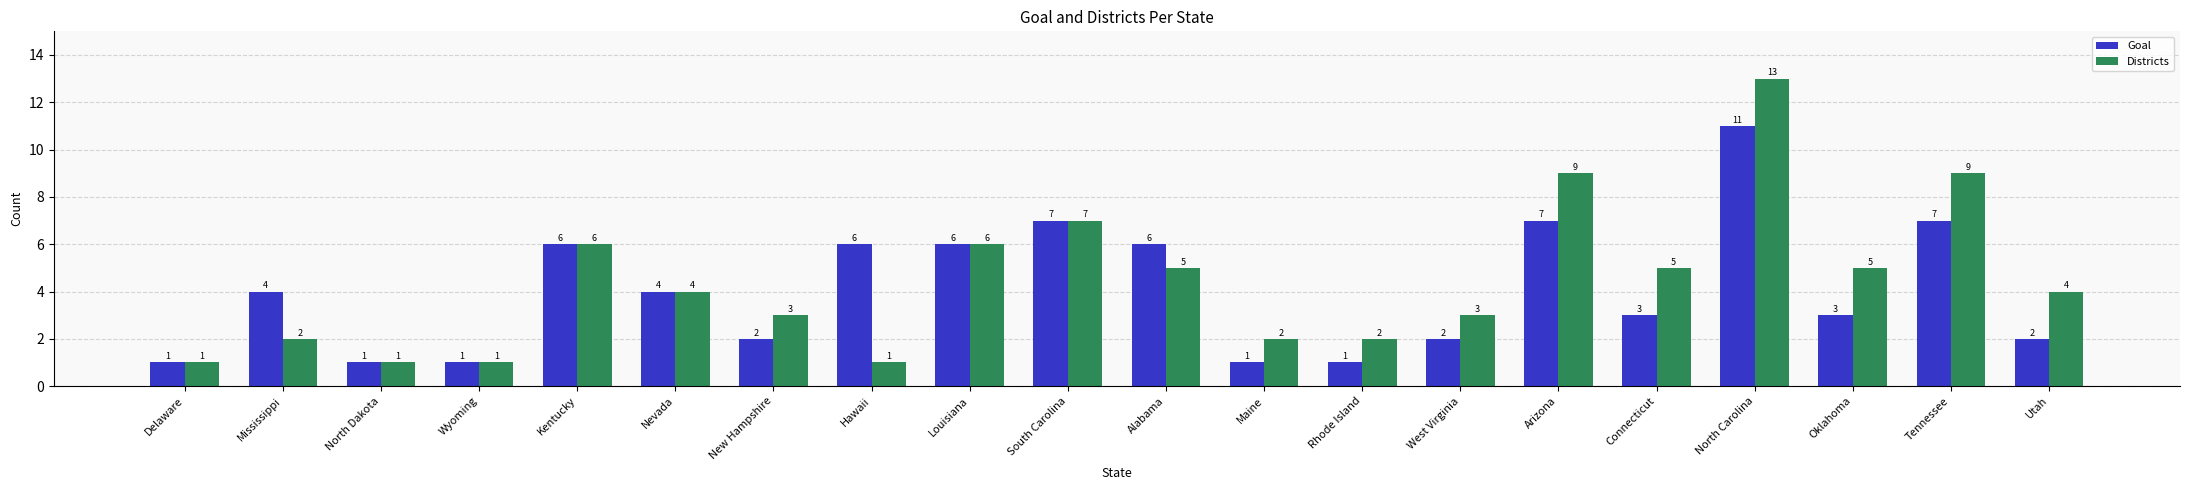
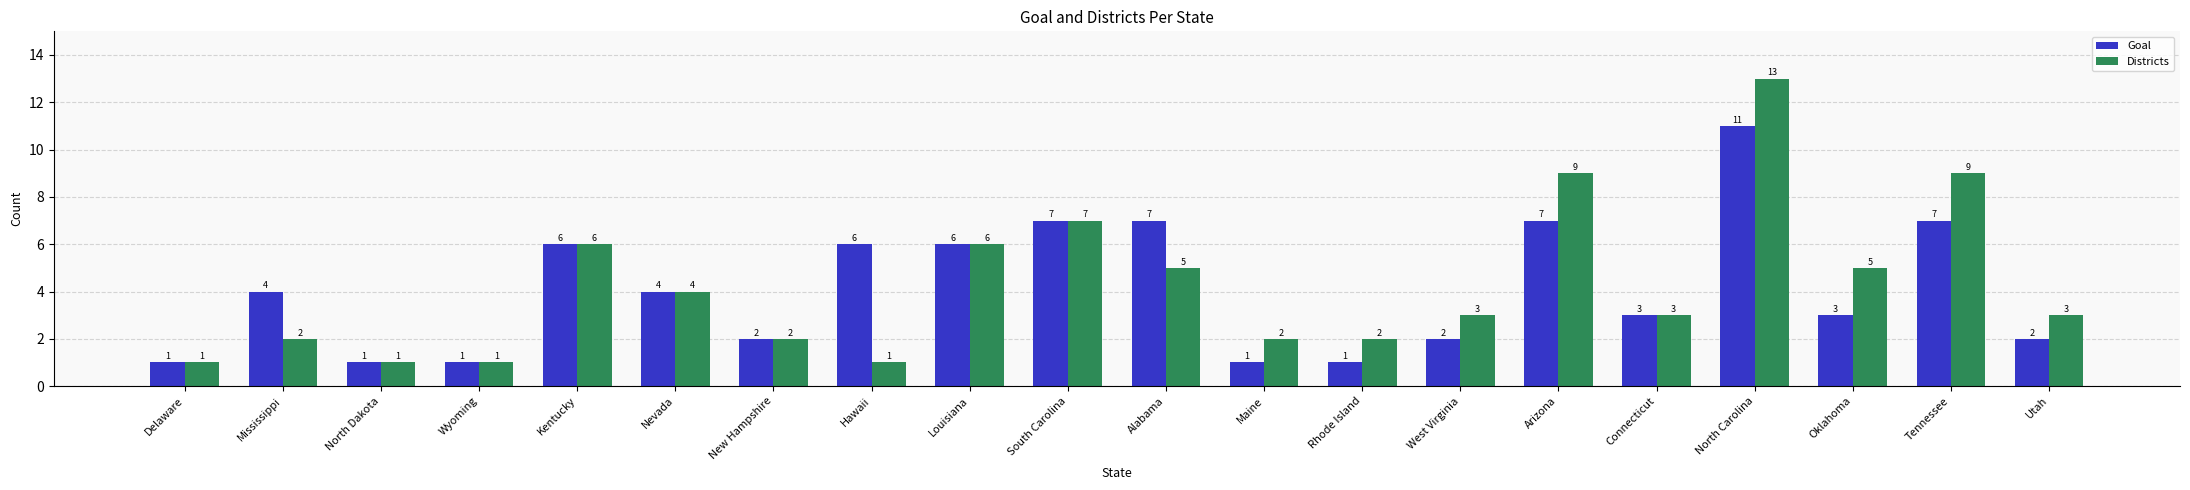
Districts, New Hampshire: 3 -> 2
Goal, Alabama: 6 -> 7
Districts, Connecticut: 5 -> 3
Districts, Utah: 4 -> 3
